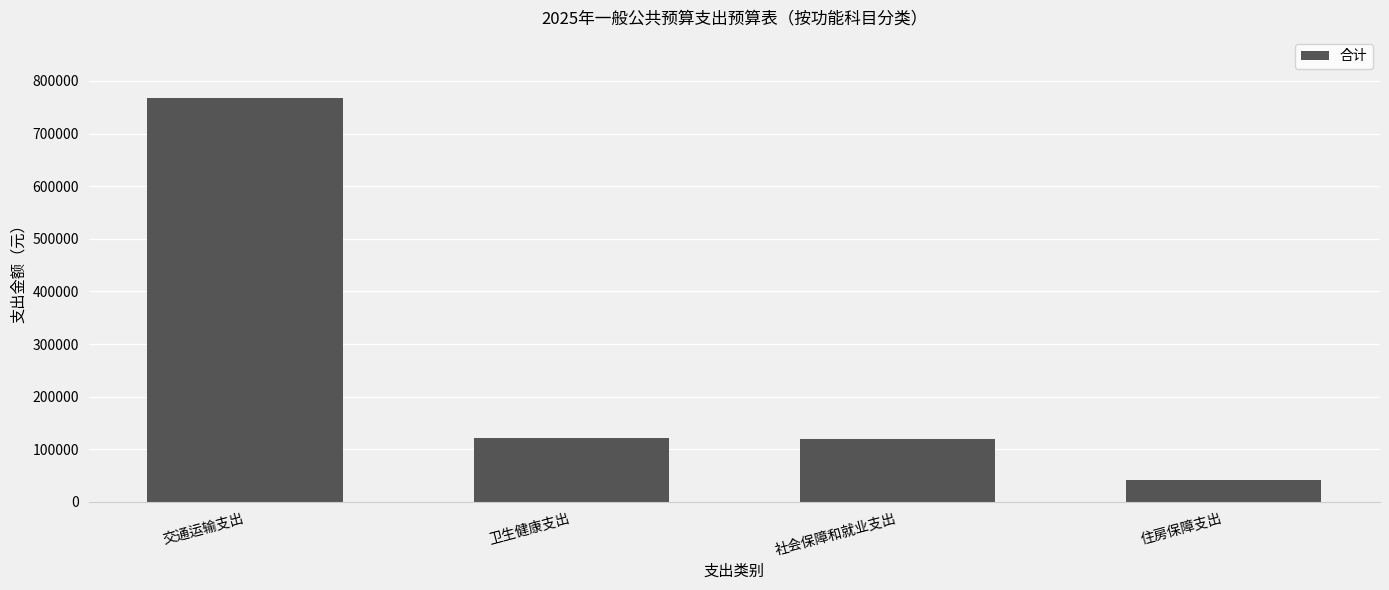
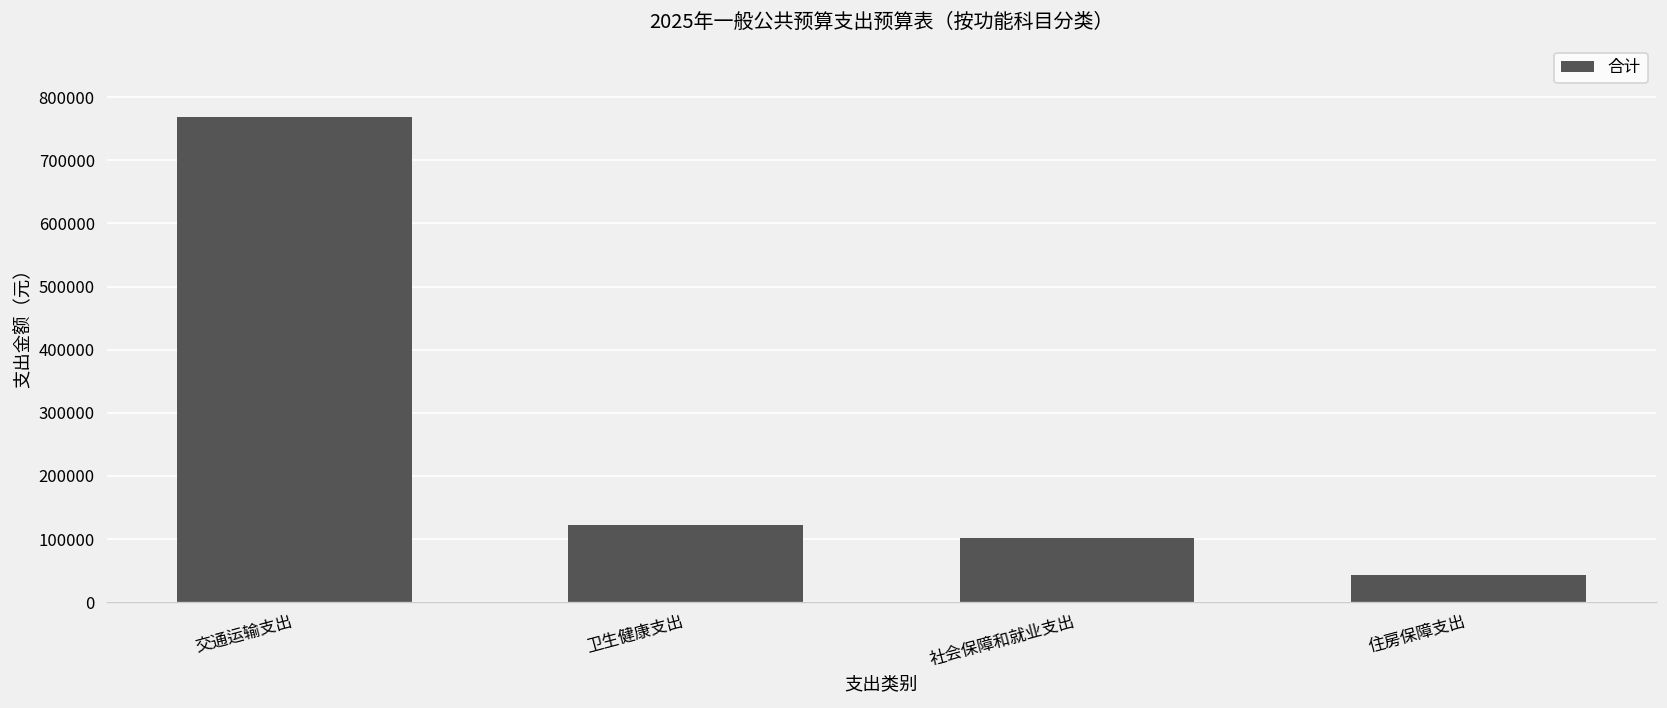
社会保障和就业支出: 120000 -> 100000
